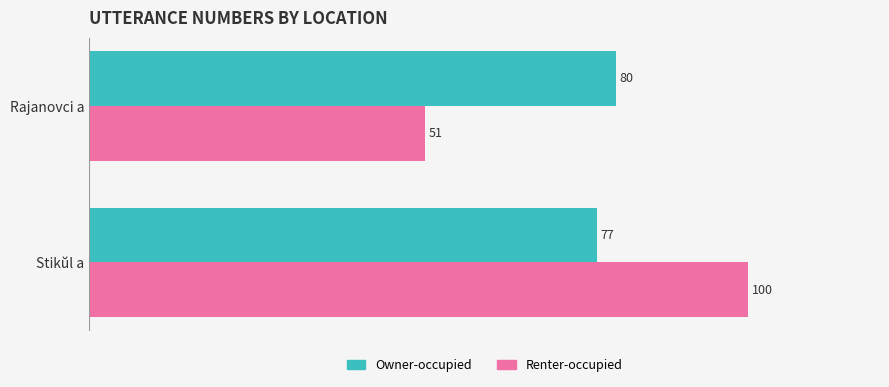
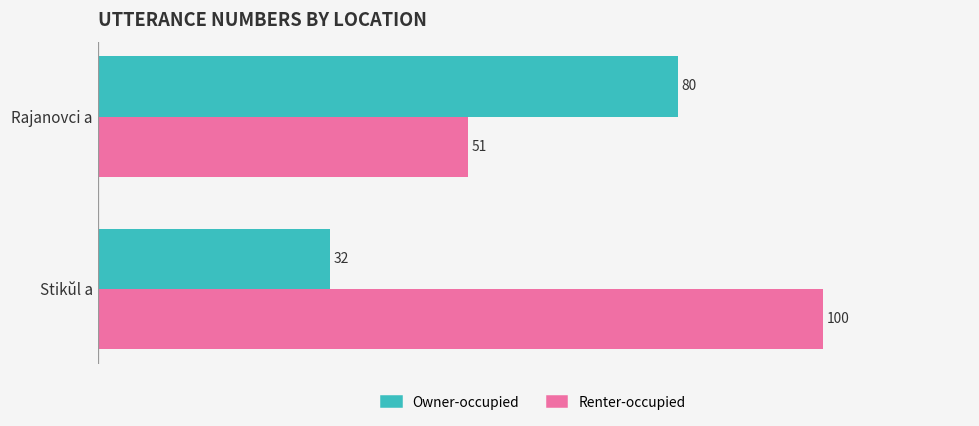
Owner-occupied, Stikŭl a: 77 -> 32
